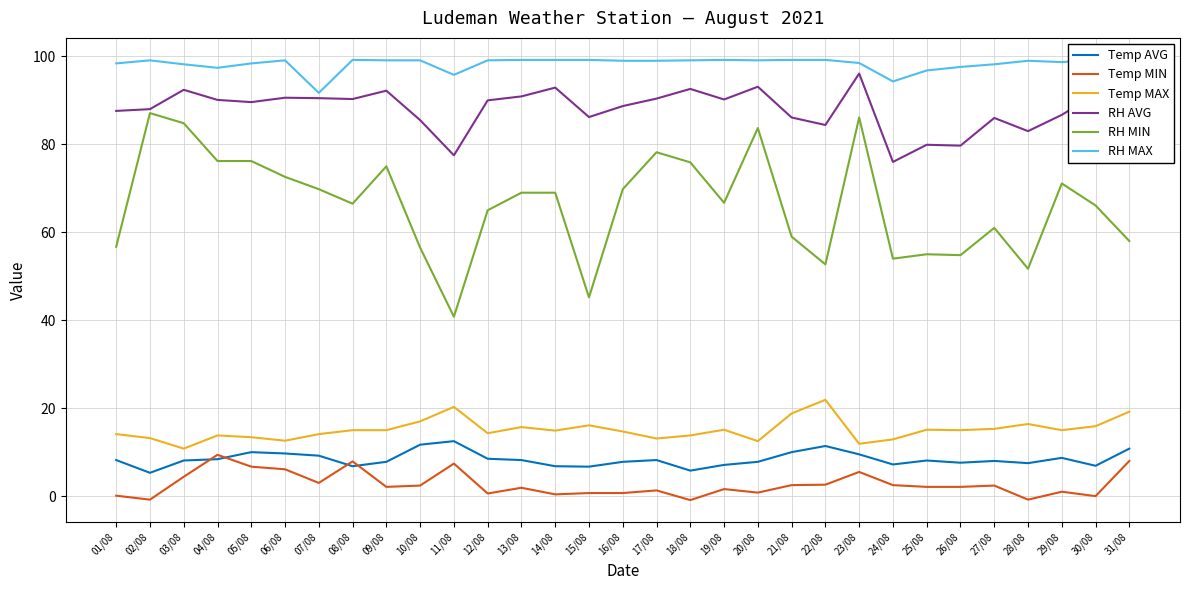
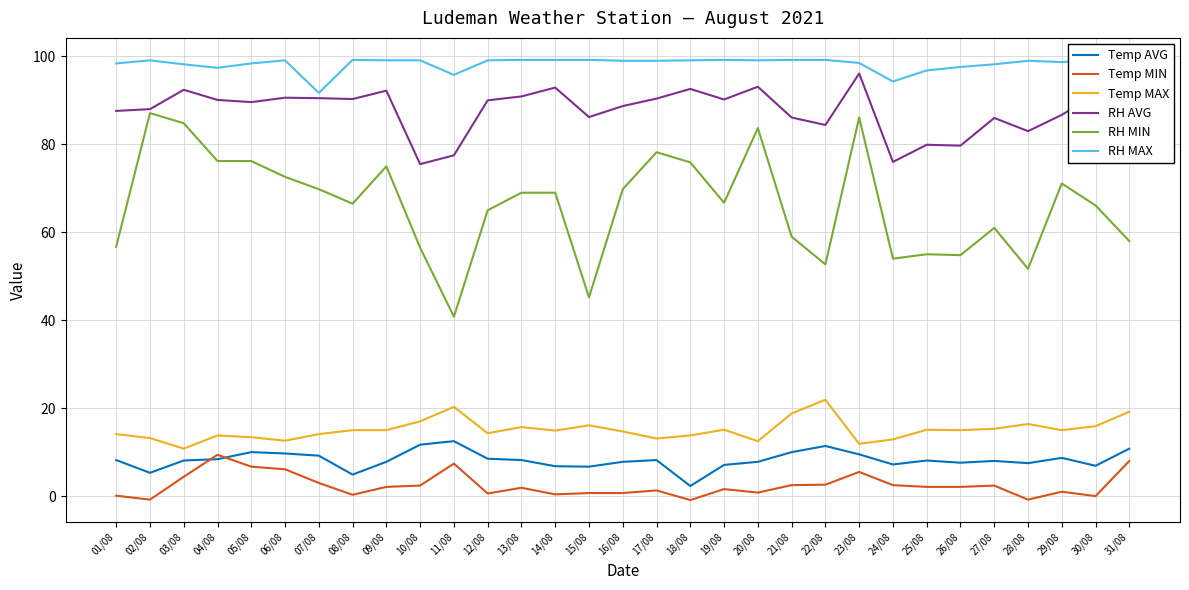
Temp AVG, 08/08: 7 -> 5
Temp MIN, 08/08: 8 -> 0
RH AVG, 10/08: 86 -> 76
Temp AVG, 18/08: 6 -> 2
